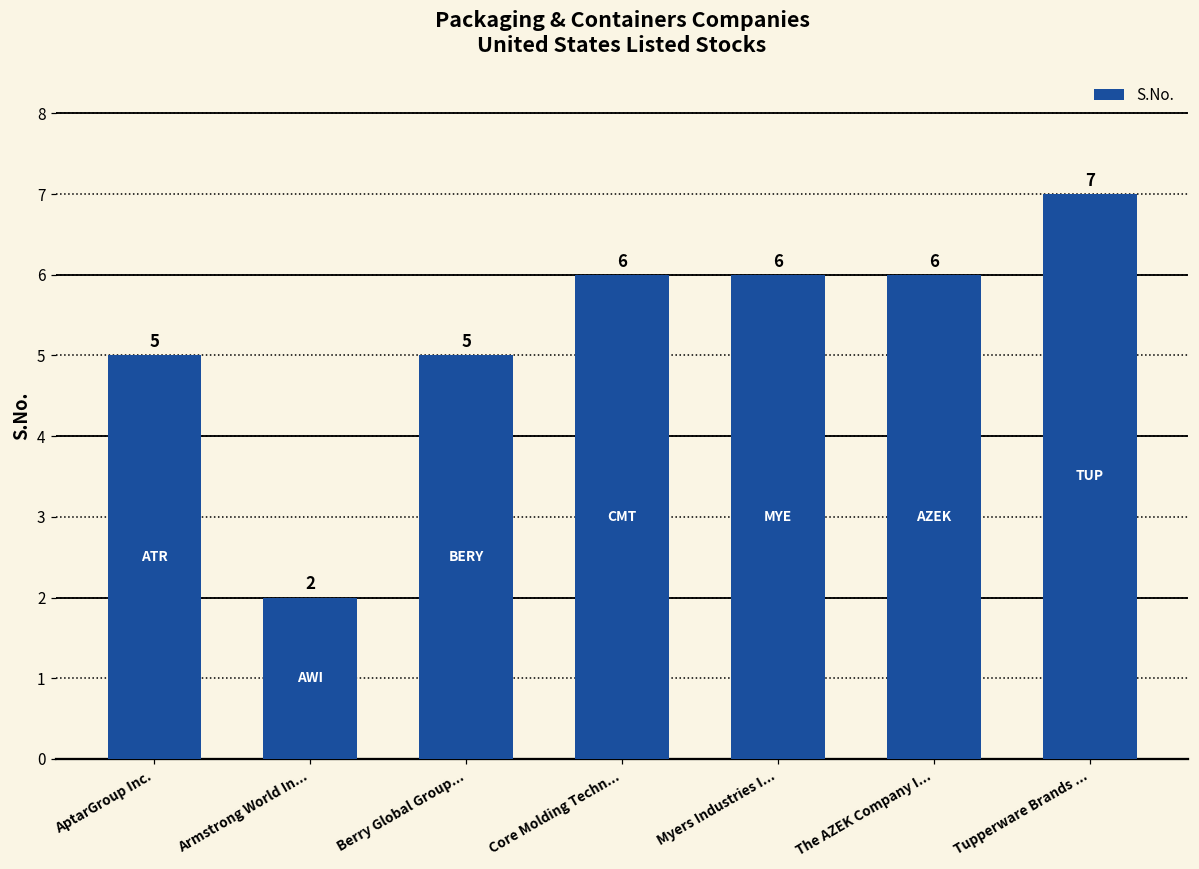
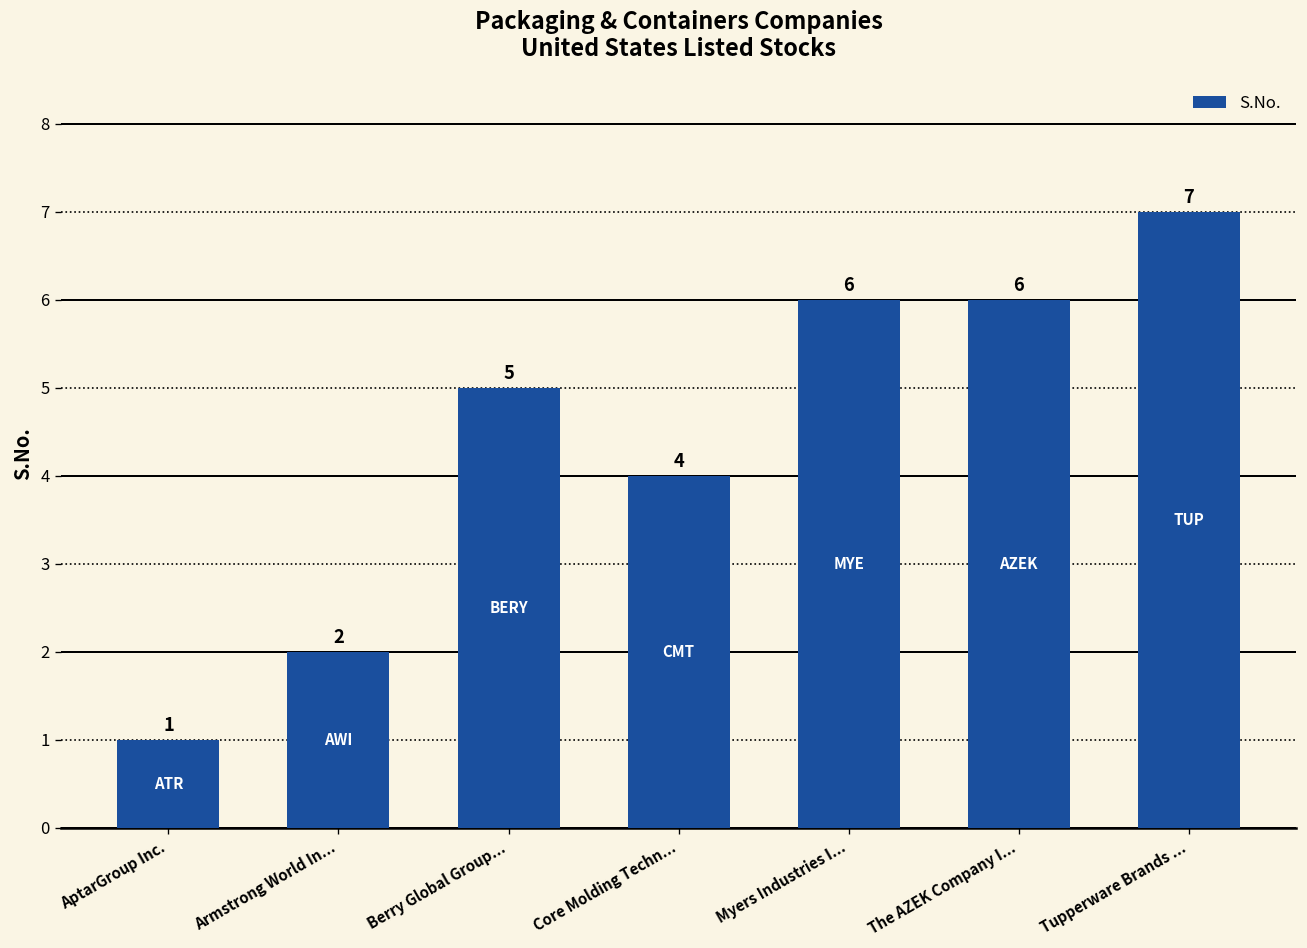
AptarGroup Inc.: 5 -> 1
Core Molding Techn...: 6 -> 4
